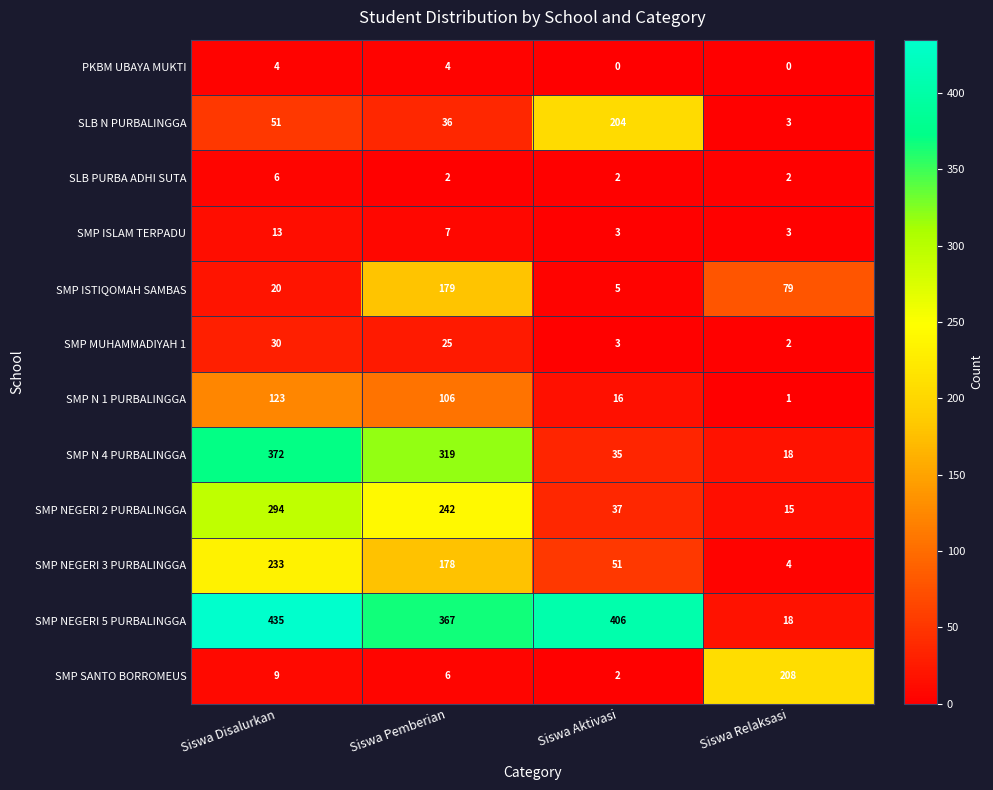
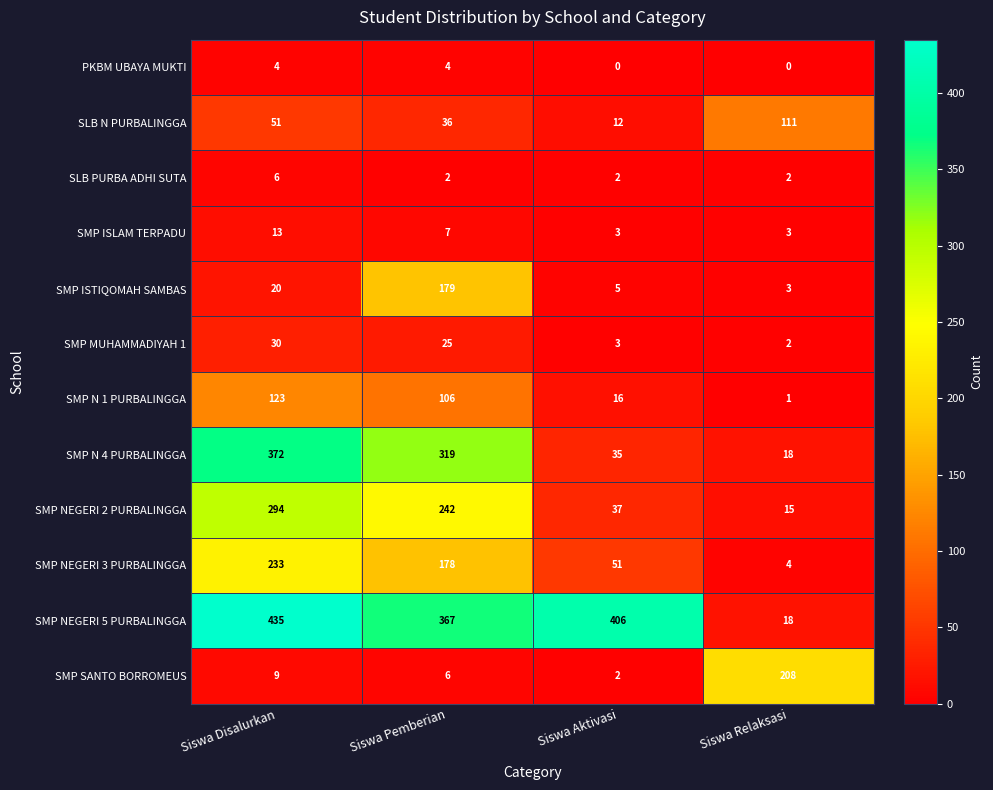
SLB N PURBALINGGA, Siswa Aktivasi: 204 -> 12
SLB N PURBALINGGA, Siswa Relaksasi: 3 -> 111
SMP ISTIQOMAH SAMBAS, Siswa Relaksasi: 79 -> 3
